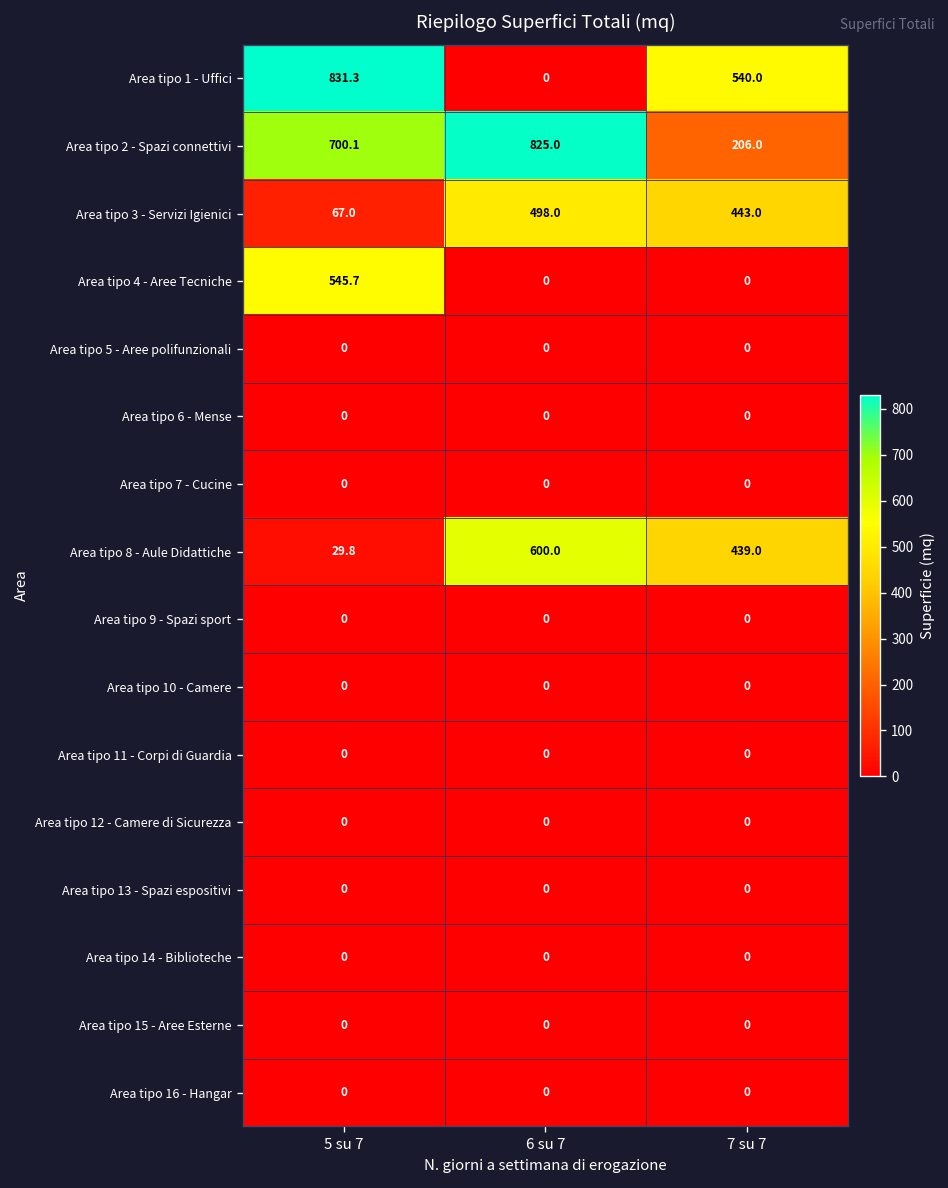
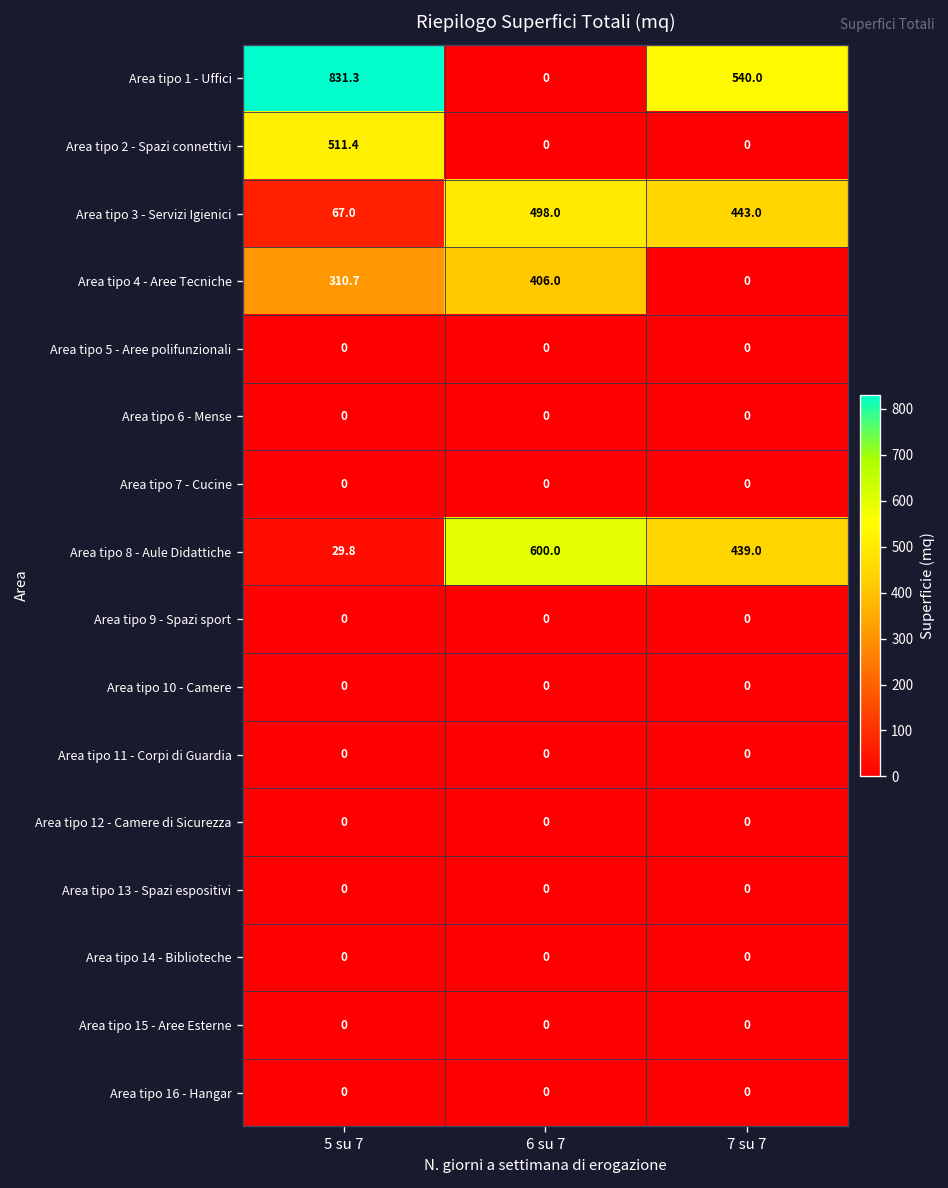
Area tipo 2 - Spazi connettivi, 5 su 7: 700.1 -> 511.4
Area tipo 2 - Spazi connettivi, 6 su 7: 825.0 -> 0
Area tipo 2 - Spazi connettivi, 7 su 7: 206.0 -> 0
Area tipo 4 - Aree Tecniche, 5 su 7: 545.7 -> 310.7
Area tipo 4 - Aree Tecniche, 6 su 7: 0 -> 406.0
